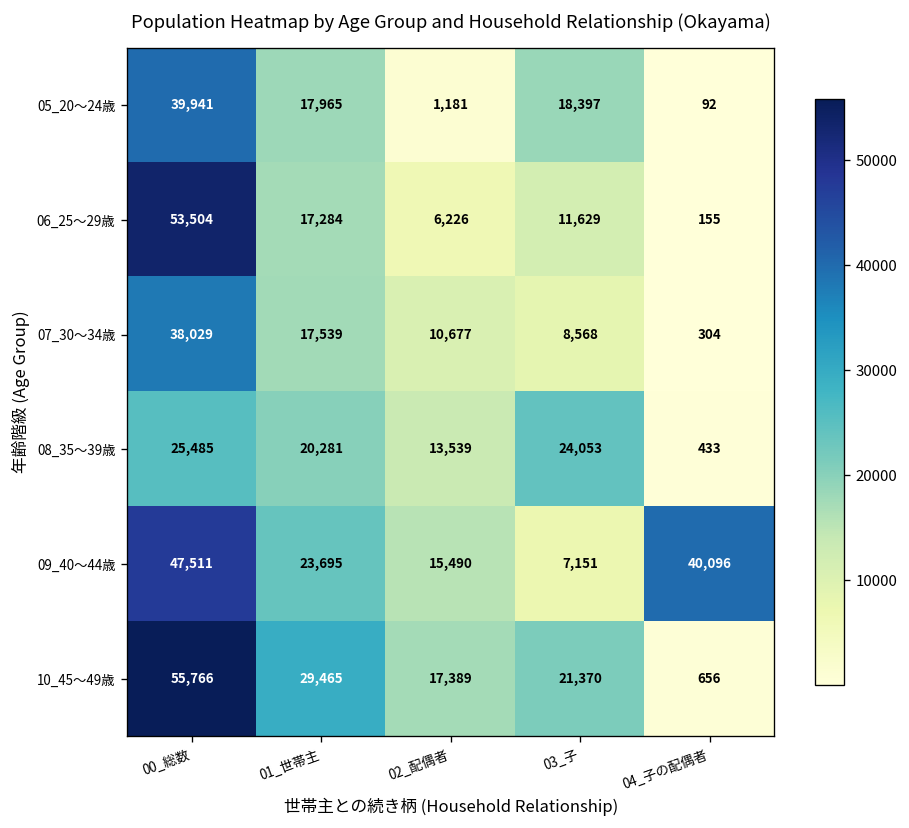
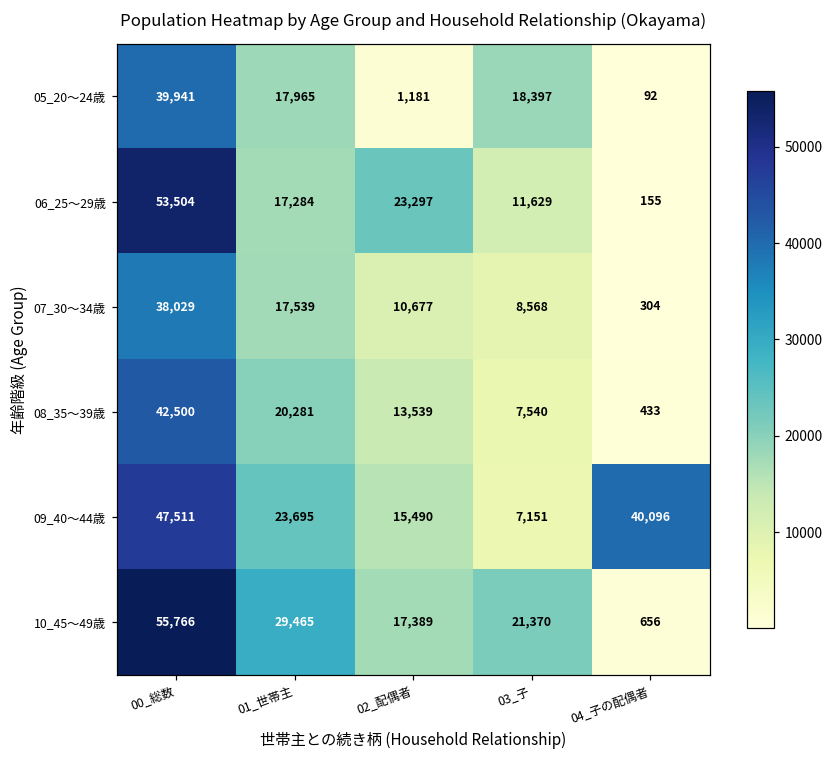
06_25～29歳, 02_配偶者: 6,226 -> 23,297
08_35～39歳, 00_総数: 25,485 -> 42,500
08_35～39歳, 03_子: 24,053 -> 7,540
